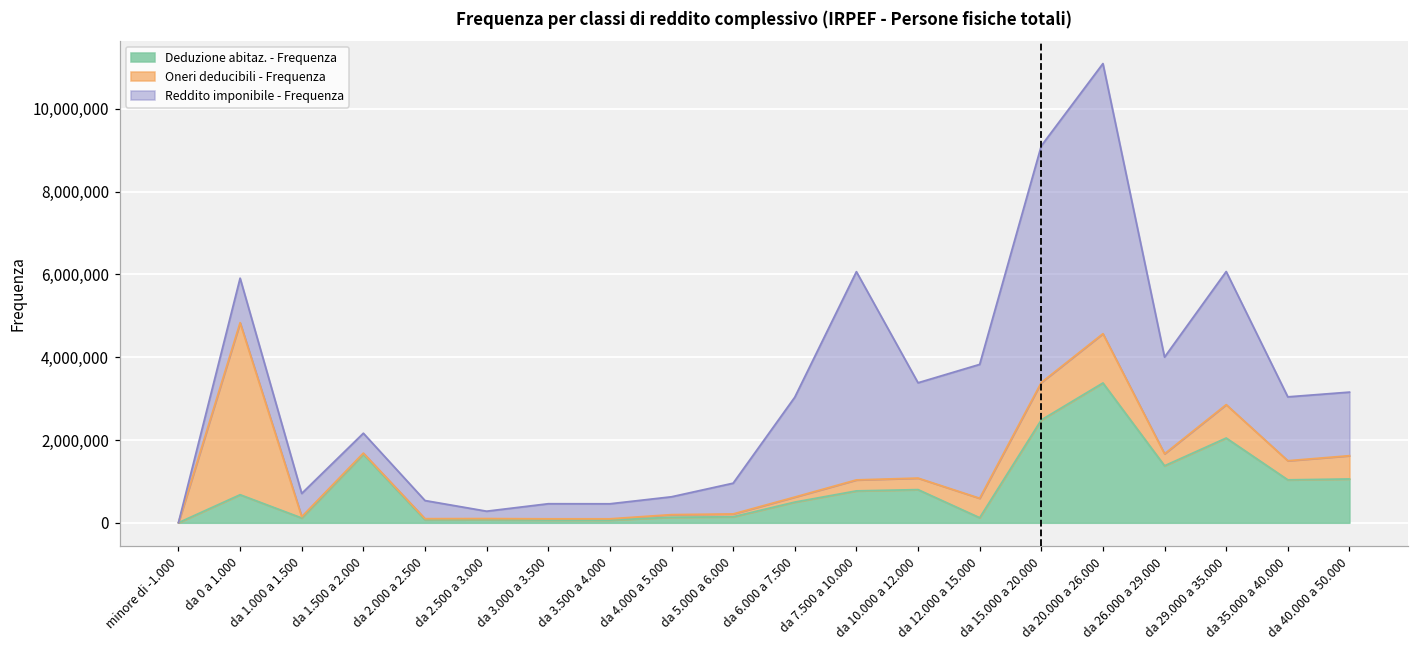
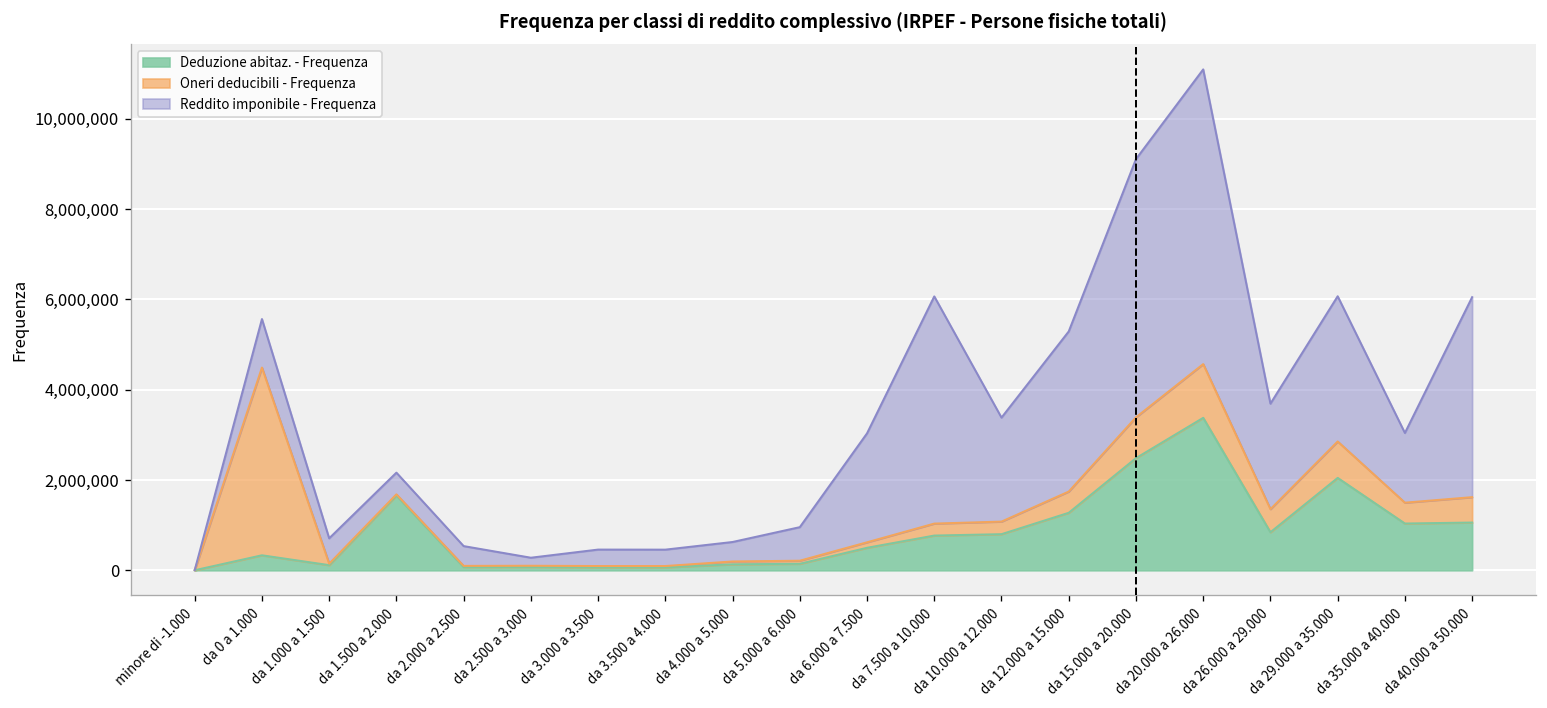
Deduzione abitaz. - Frequenza, da 0 a 1.000: 700,000 -> 300,000
Deduzione abitaz. - Frequenza, da 12.000 a 15.000: 100,000 -> 1,300,000
Reddito imponibile - Frequenza, da 12.000 a 15.000: 3,200,000 -> 3,500,000
Deduzione abitaz. - Frequenza, da 26.000 a 29.000: 1,400,000 -> 800,000
Oneri deducibili - Frequenza, da 26.000 a 29.000: 300,000 -> 500,000
Reddito imponibile - Frequenza, da 40.000 a 50.000: 1,500,000 -> 4,400,000
